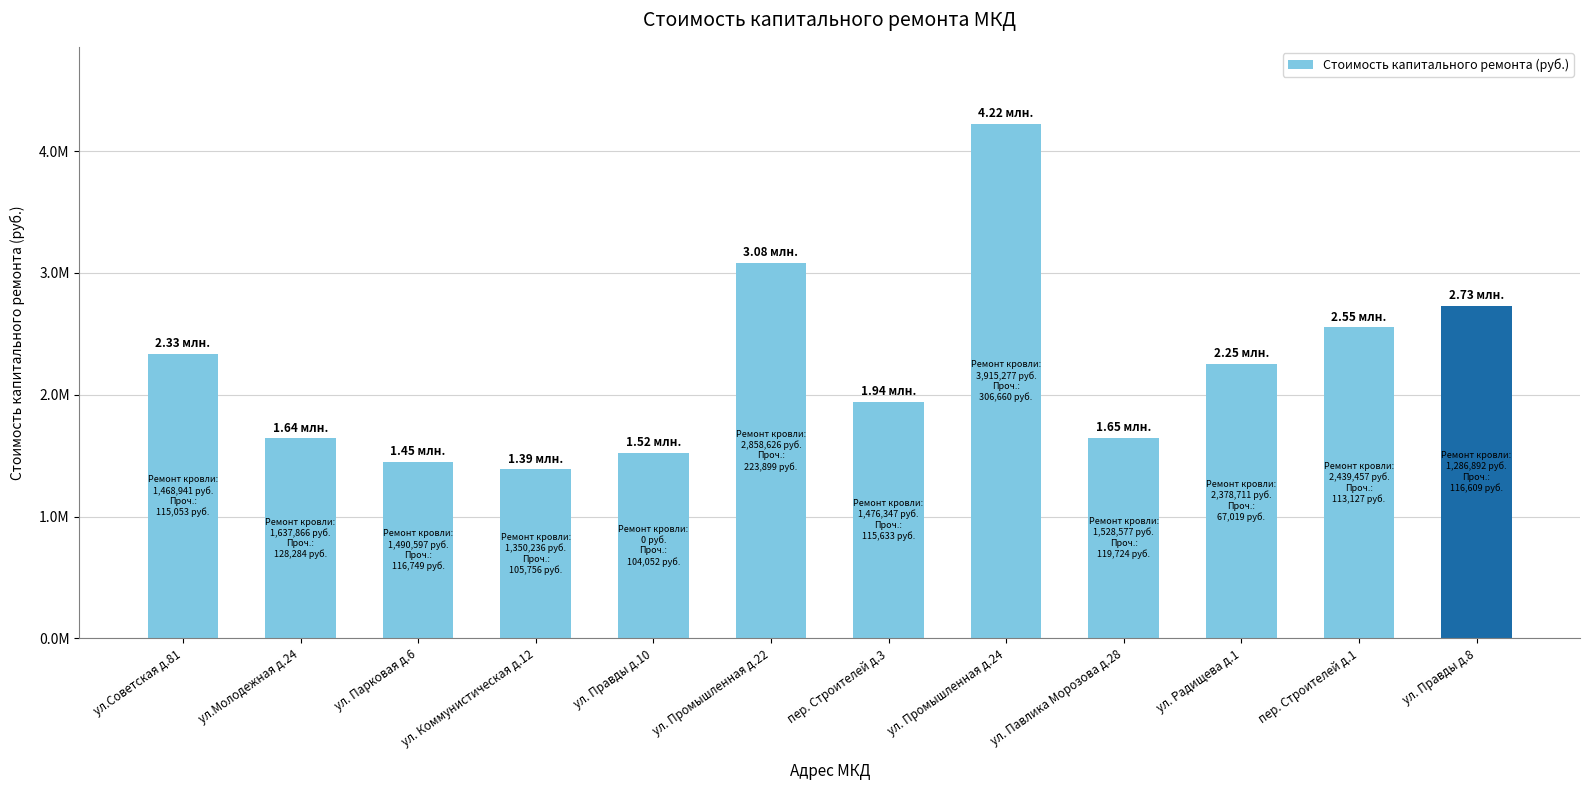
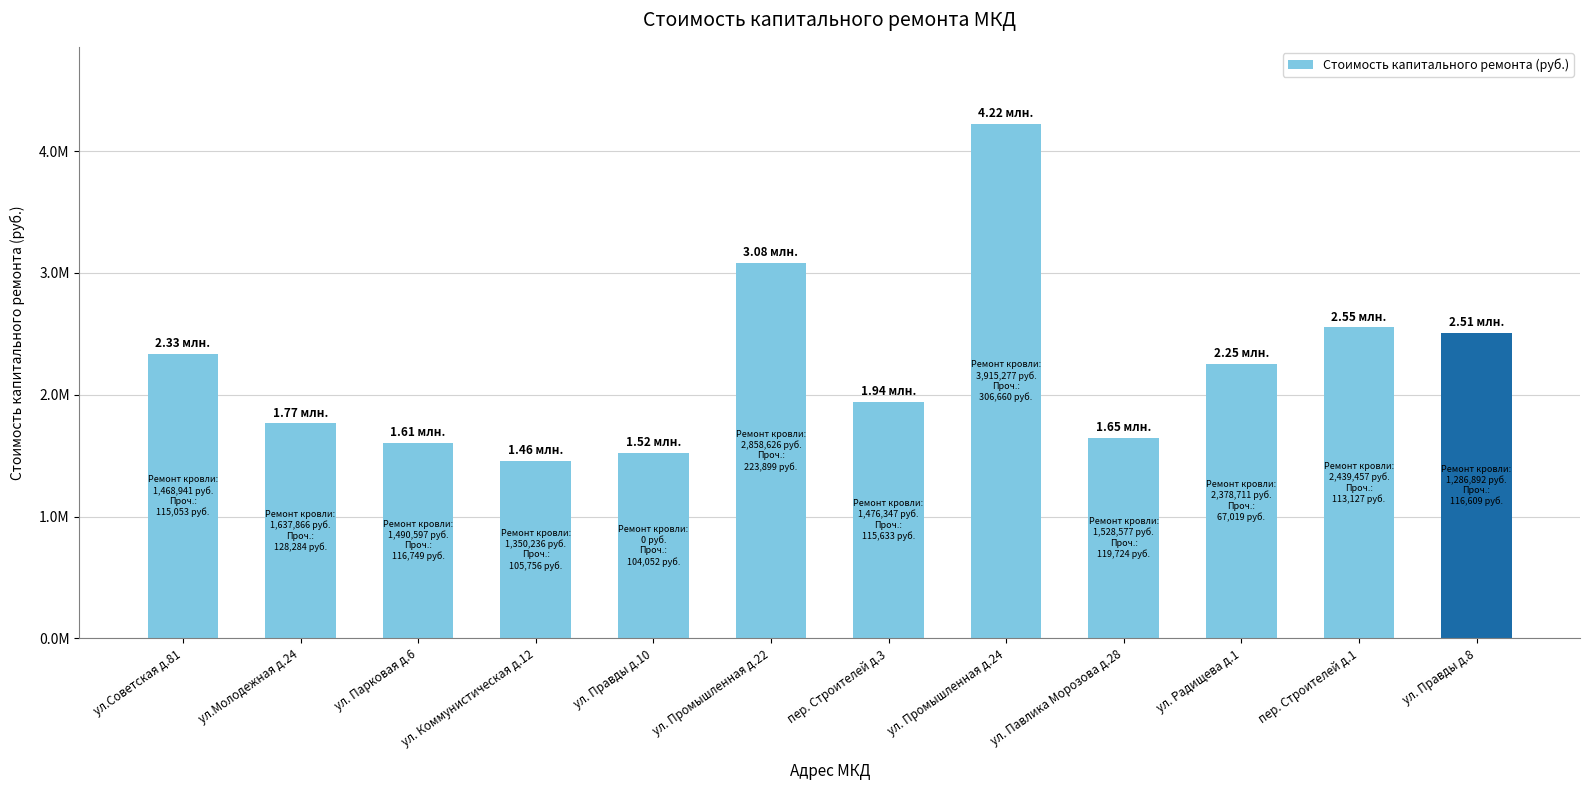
ул.Молодежная д.24: 1.64 -> 1.77
ул. Парковая д.6: 1.45 -> 1.61
ул. Коммунистическая д.12: 1.39 -> 1.46
ул. Правды д.8: 2.73 -> 2.51
